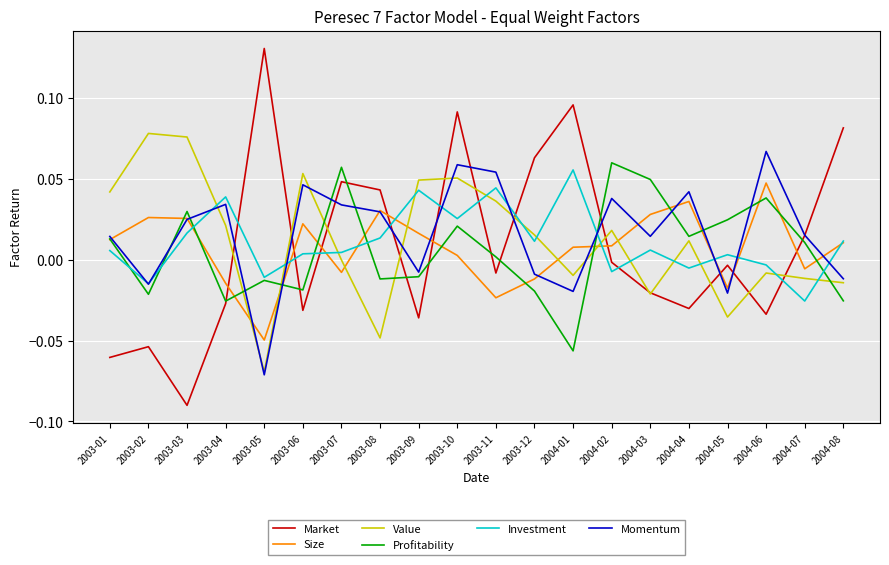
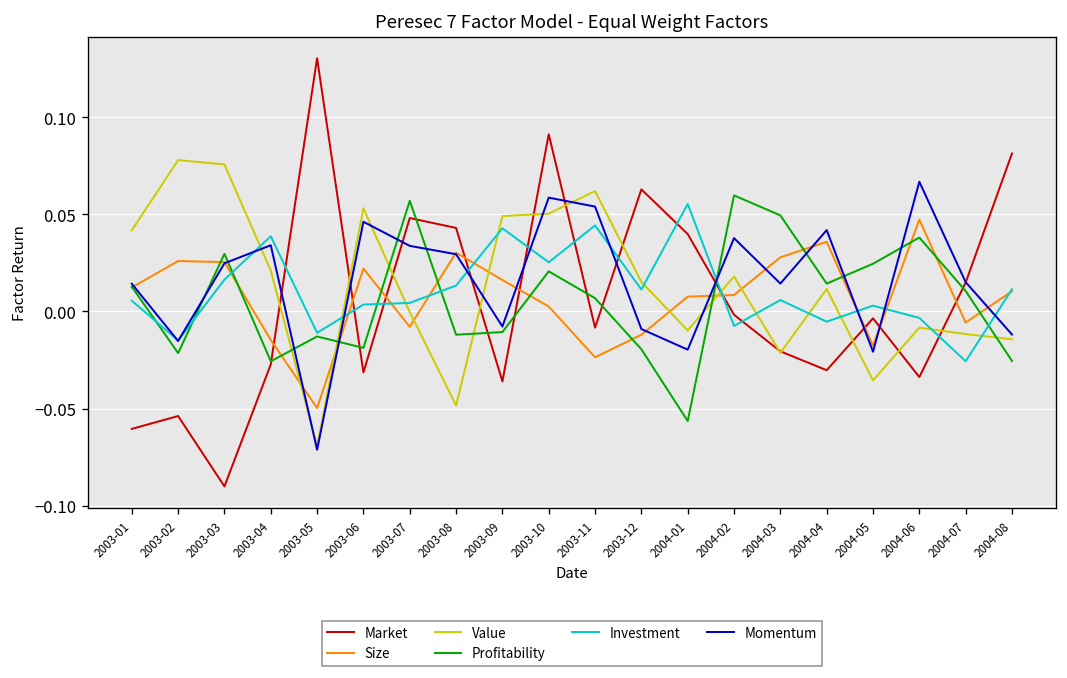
Value, 2003-11: 0.036 -> 0.062
Profitability, 2003-11: 0.002 -> 0.007
Market, 2004-01: 0.096 -> 0.040
